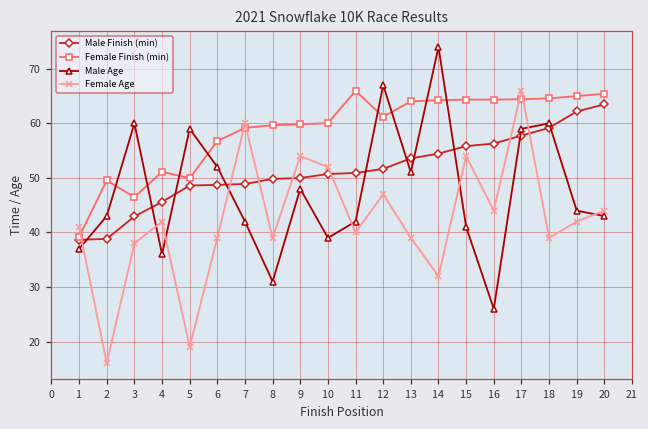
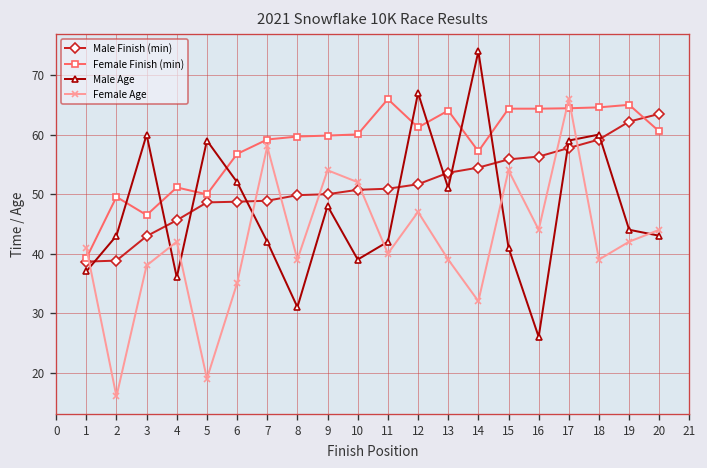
Female Age, 6: 39 -> 35
Female Age, 7: 60 -> 58
Female Finish (min), 14: 64 -> 57
Female Finish (min), 20: 65 -> 61
